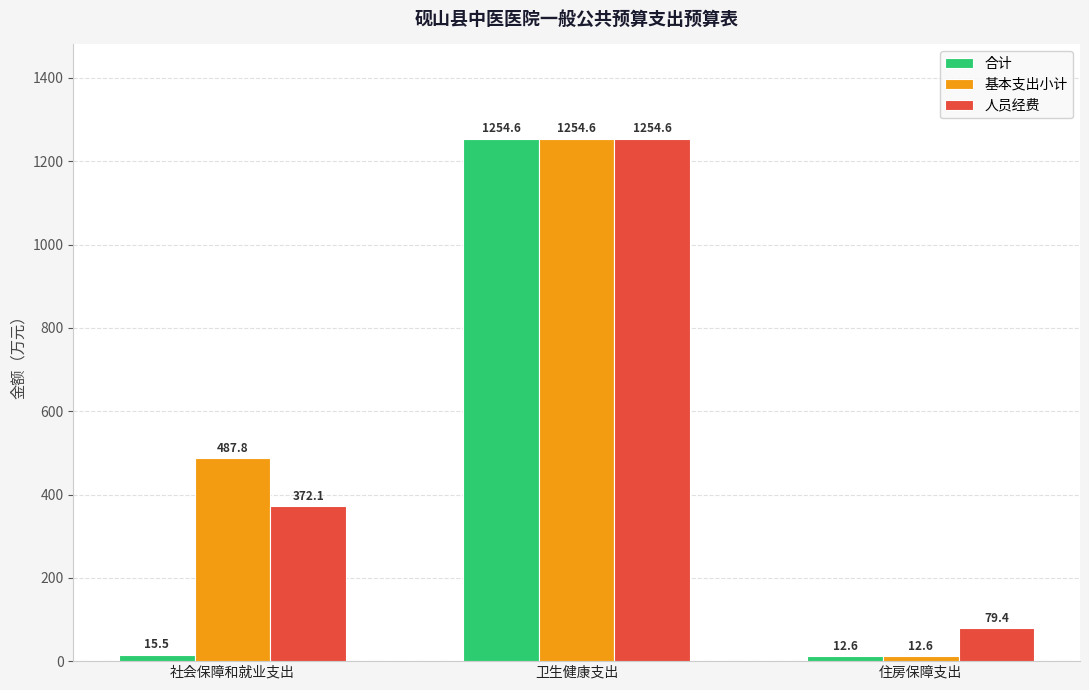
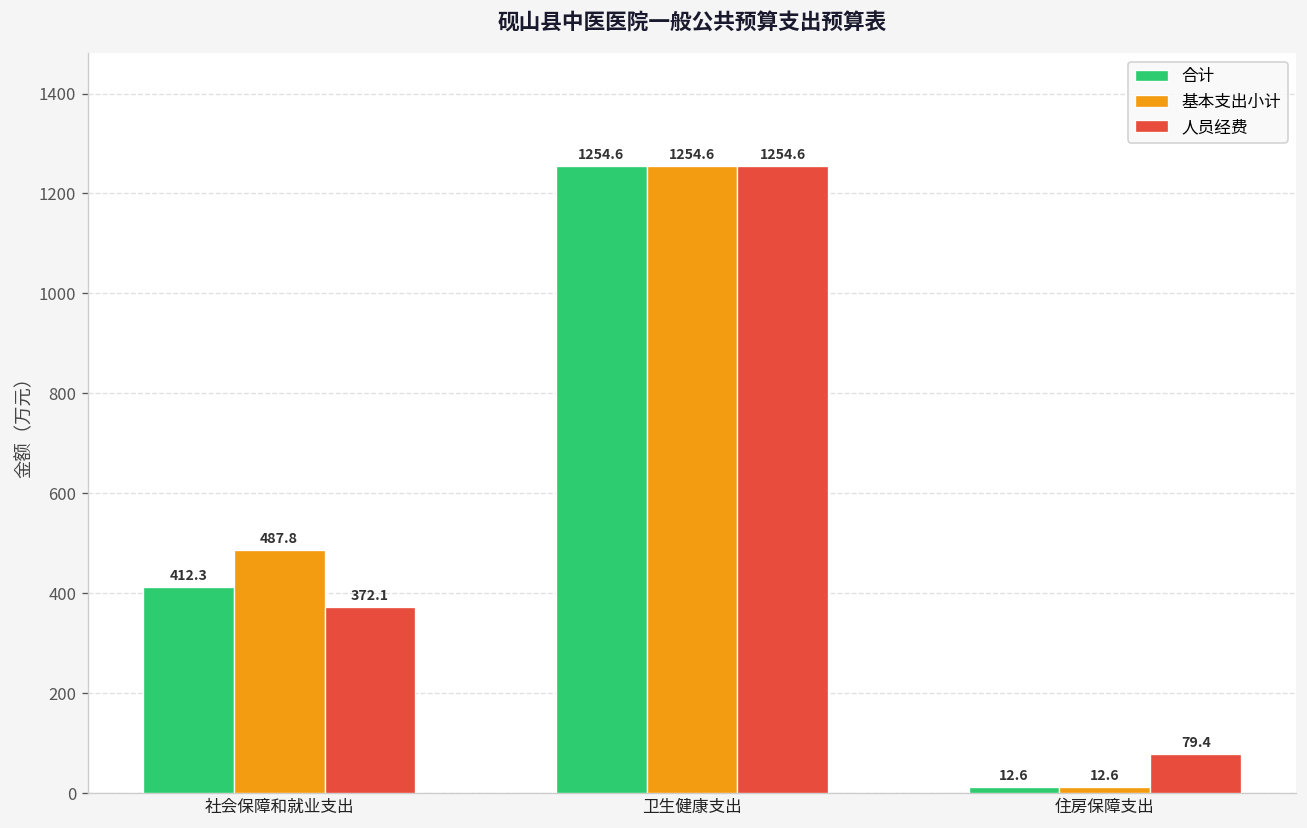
合计, 社会保障和就业支出: 15.5 -> 412.3
